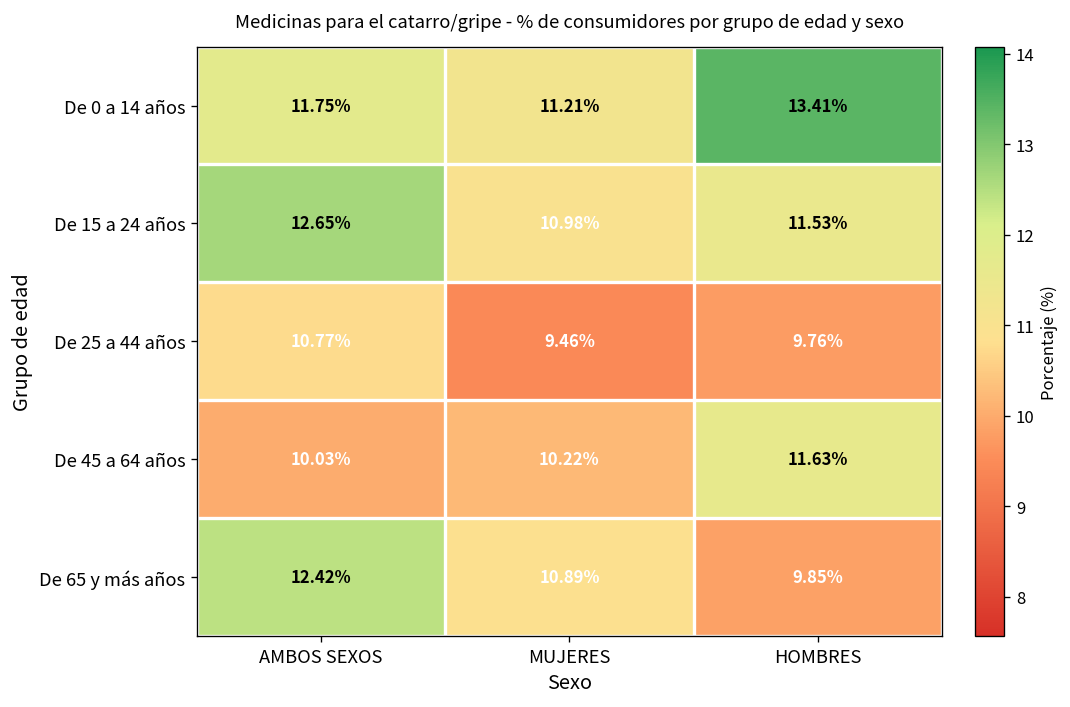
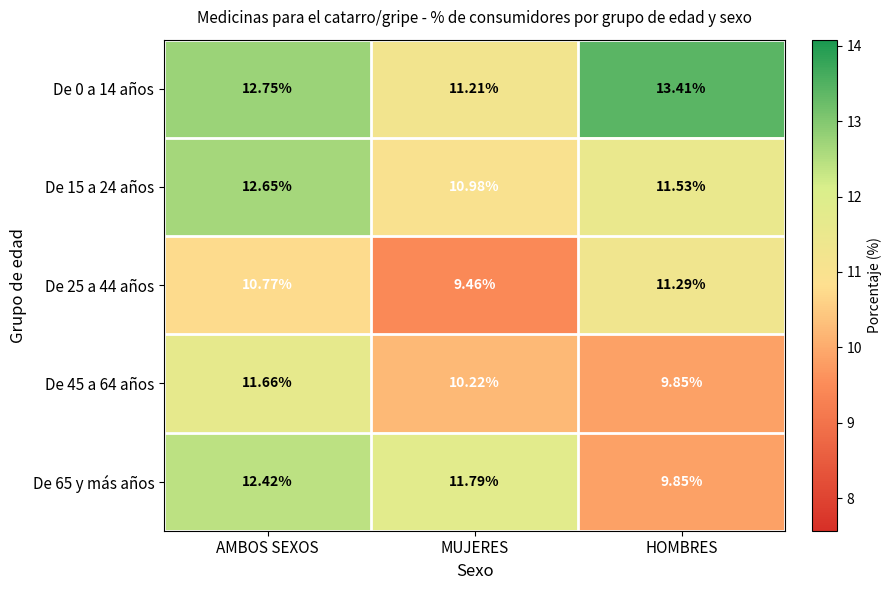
De 0 a 14 años, AMBOS SEXOS: 11.75% -> 12.75%
De 25 a 44 años, HOMBRES: 9.76% -> 11.29%
De 45 a 64 años, AMBOS SEXOS: 10.03% -> 11.66%
De 45 a 64 años, HOMBRES: 11.63% -> 9.85%
De 65 y más años, MUJERES: 10.89% -> 11.79%
